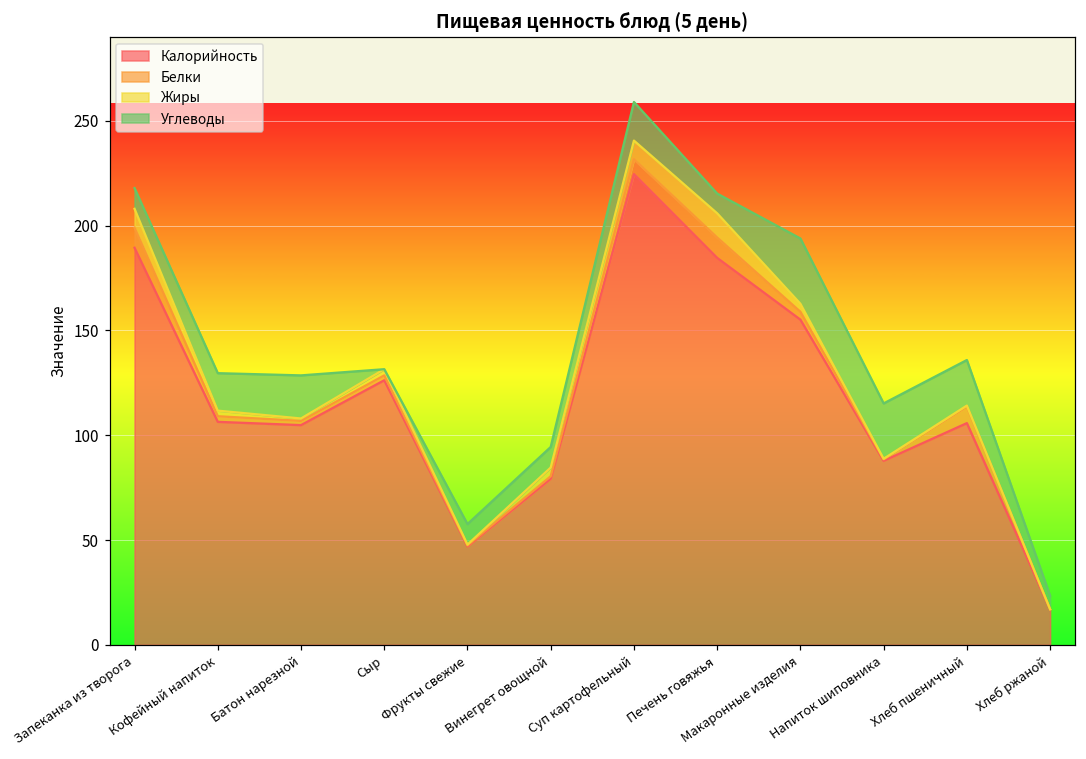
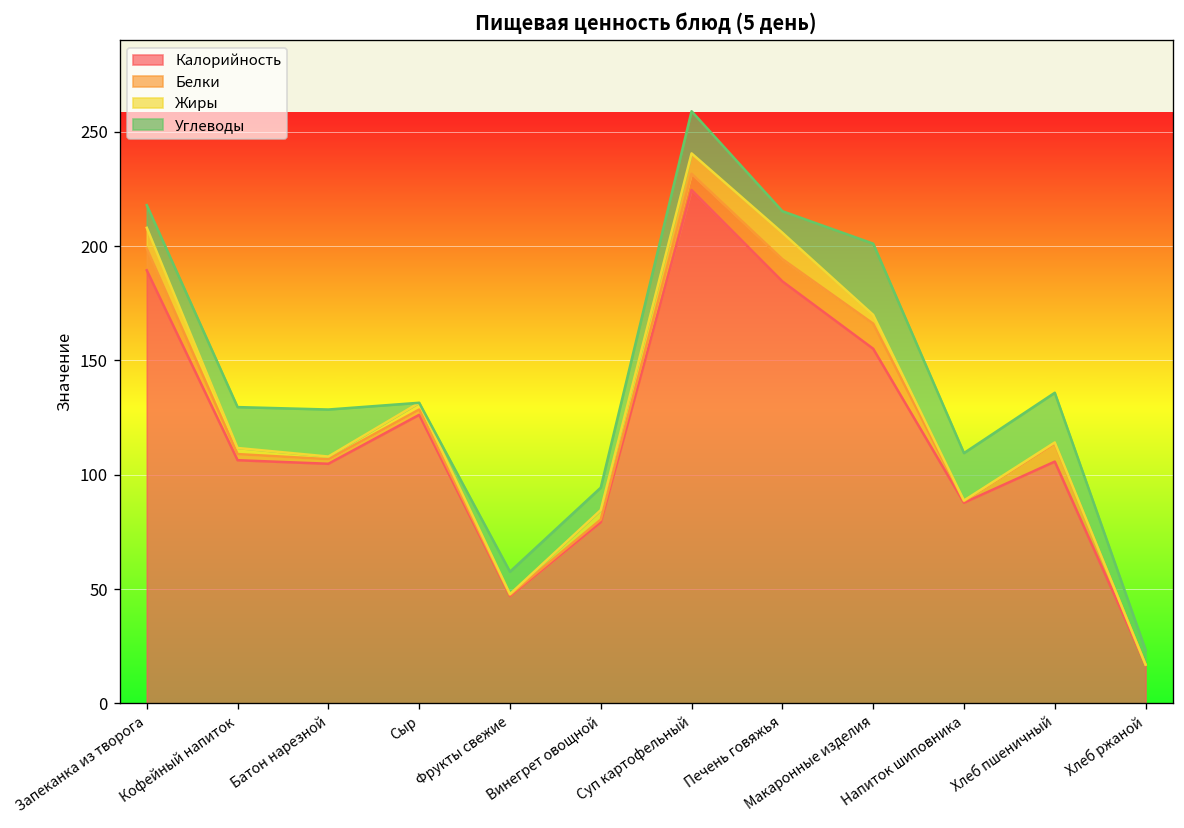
Белки, Макаронные изделия: 4 -> 11
Углеводы, Напиток шиповника: 26 -> 21
